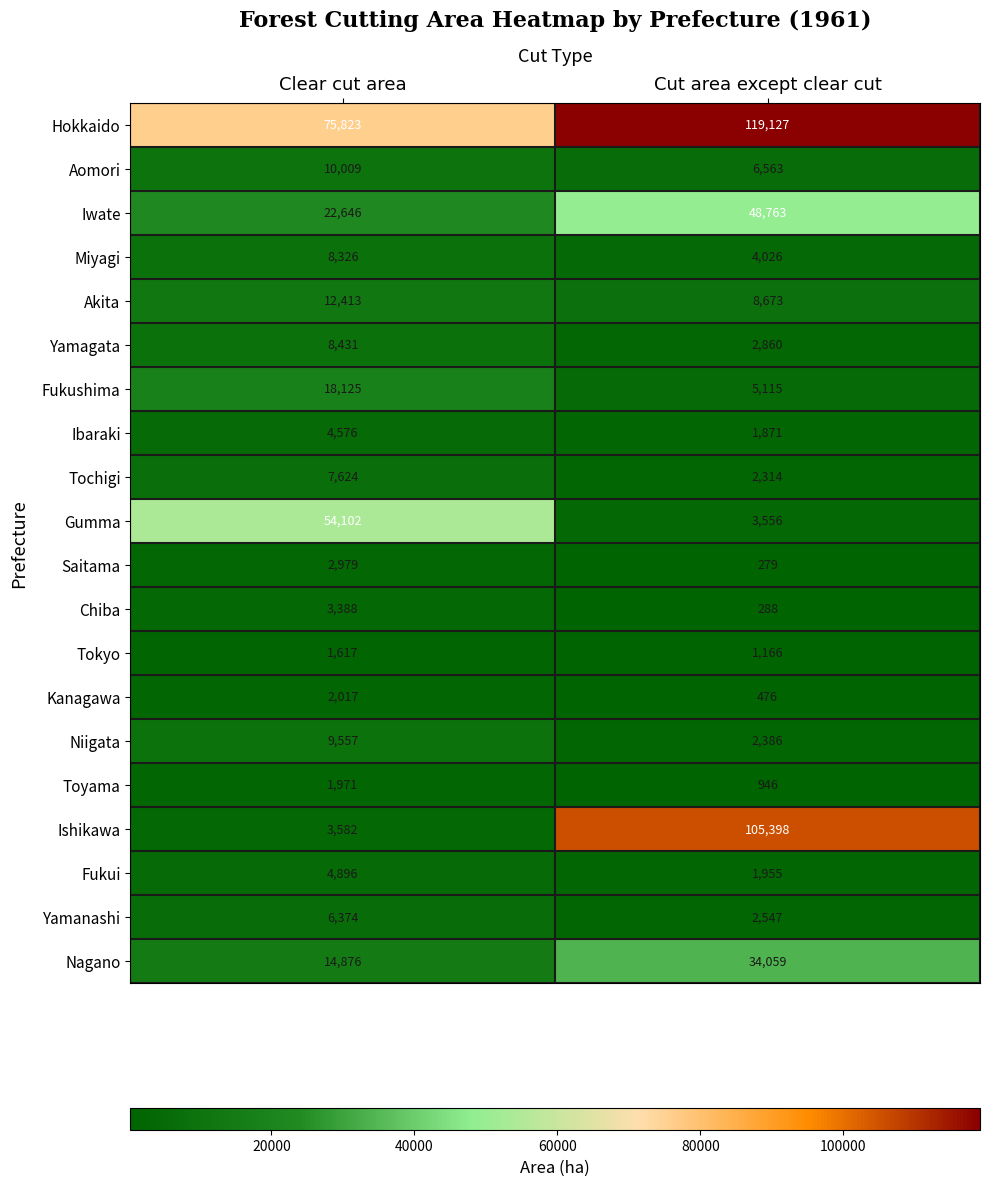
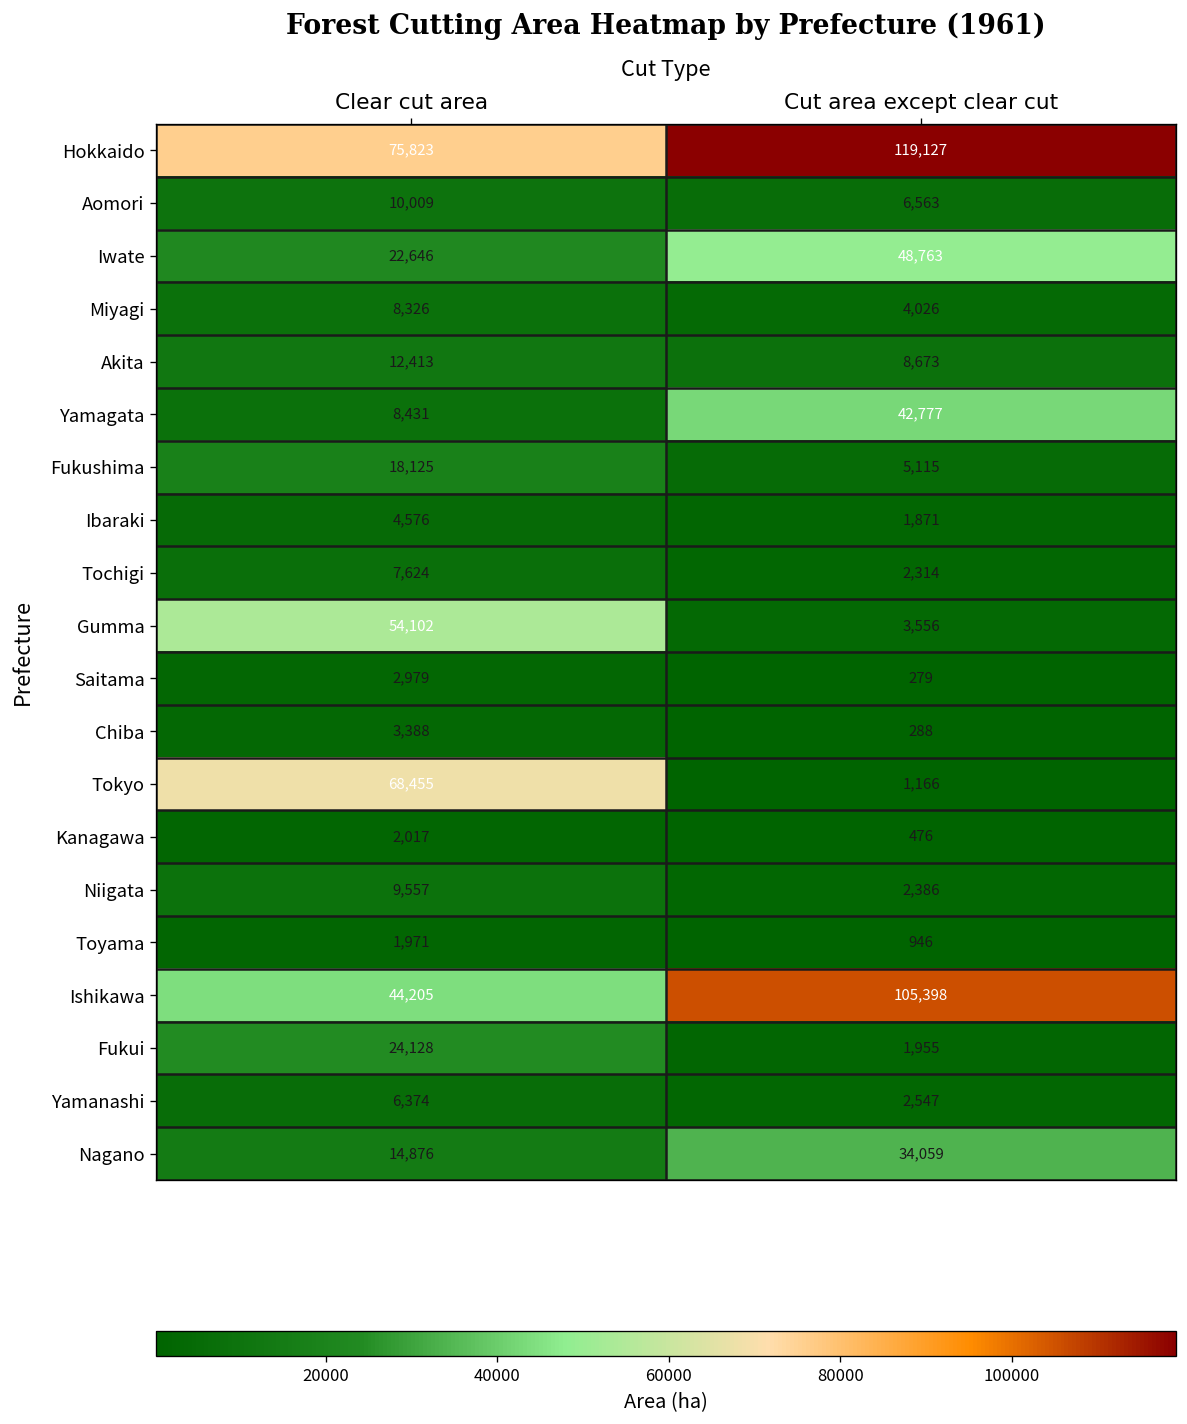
Yamagata, Cut area except clear cut: 2,860 -> 42,777
Tokyo, Clear cut area: 1,617 -> 68,455
Ishikawa, Clear cut area: 3,582 -> 44,205
Fukui, Clear cut area: 4,896 -> 24,128
